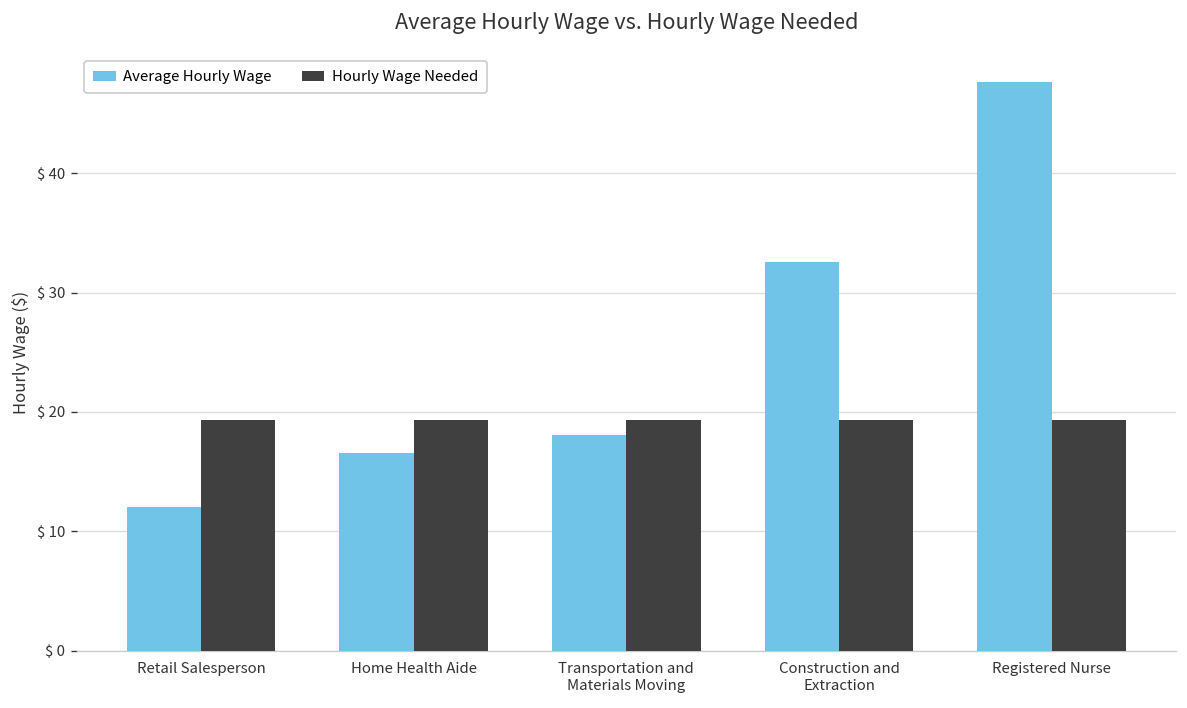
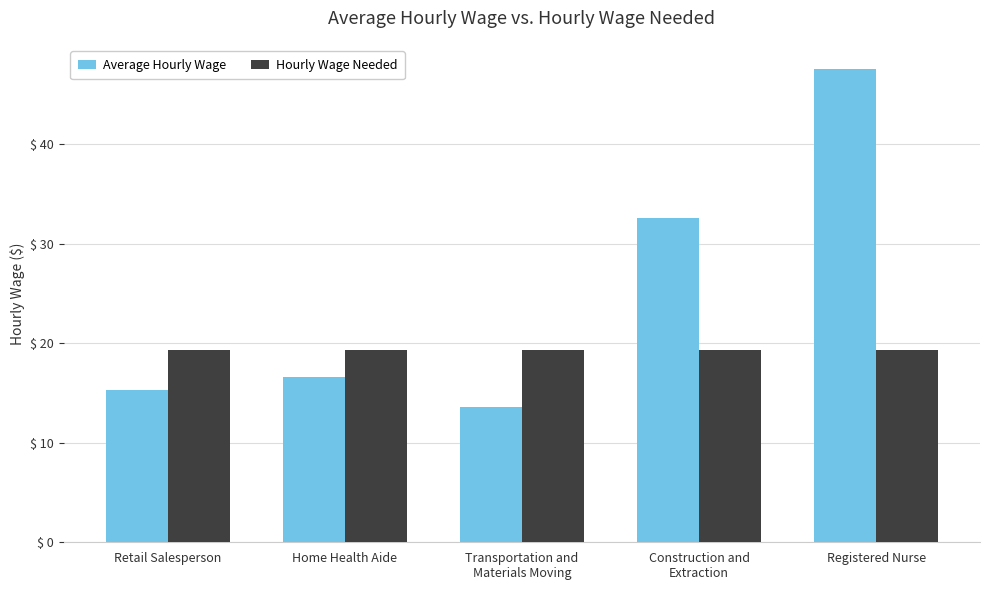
Average Hourly Wage, Retail Salesperson: $ 12 -> $ 15
Average Hourly Wage, Transportation and Materials Moving: $ 18 -> $ 14
